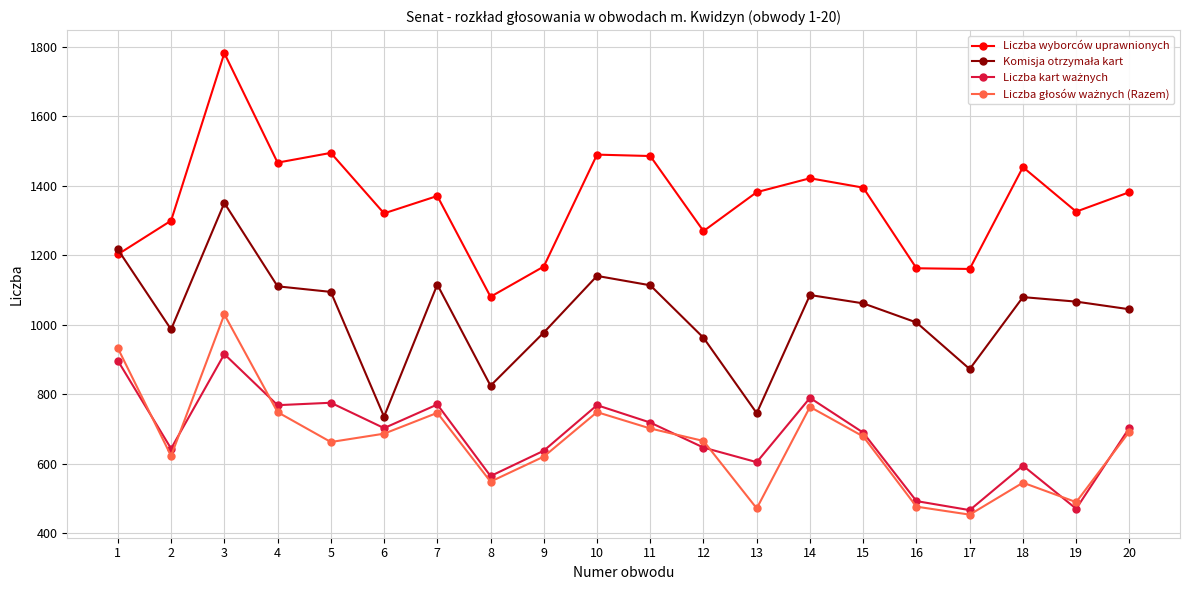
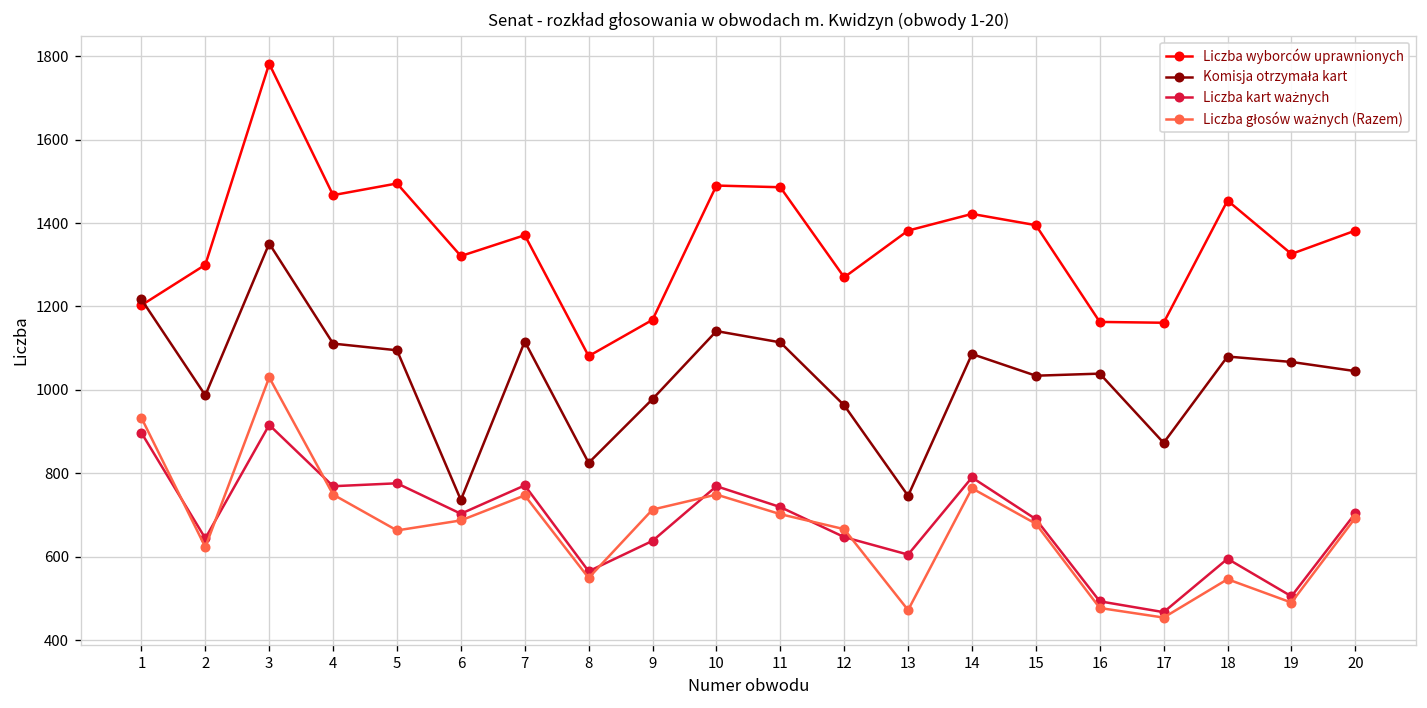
Liczba głosów ważnych (Razem), 9: 620 -> 710
Komisja otrzymała kart, 15: 1060 -> 1030
Komisja otrzymała kart, 16: 1010 -> 1040
Liczba kart ważnych, 19: 470 -> 510
